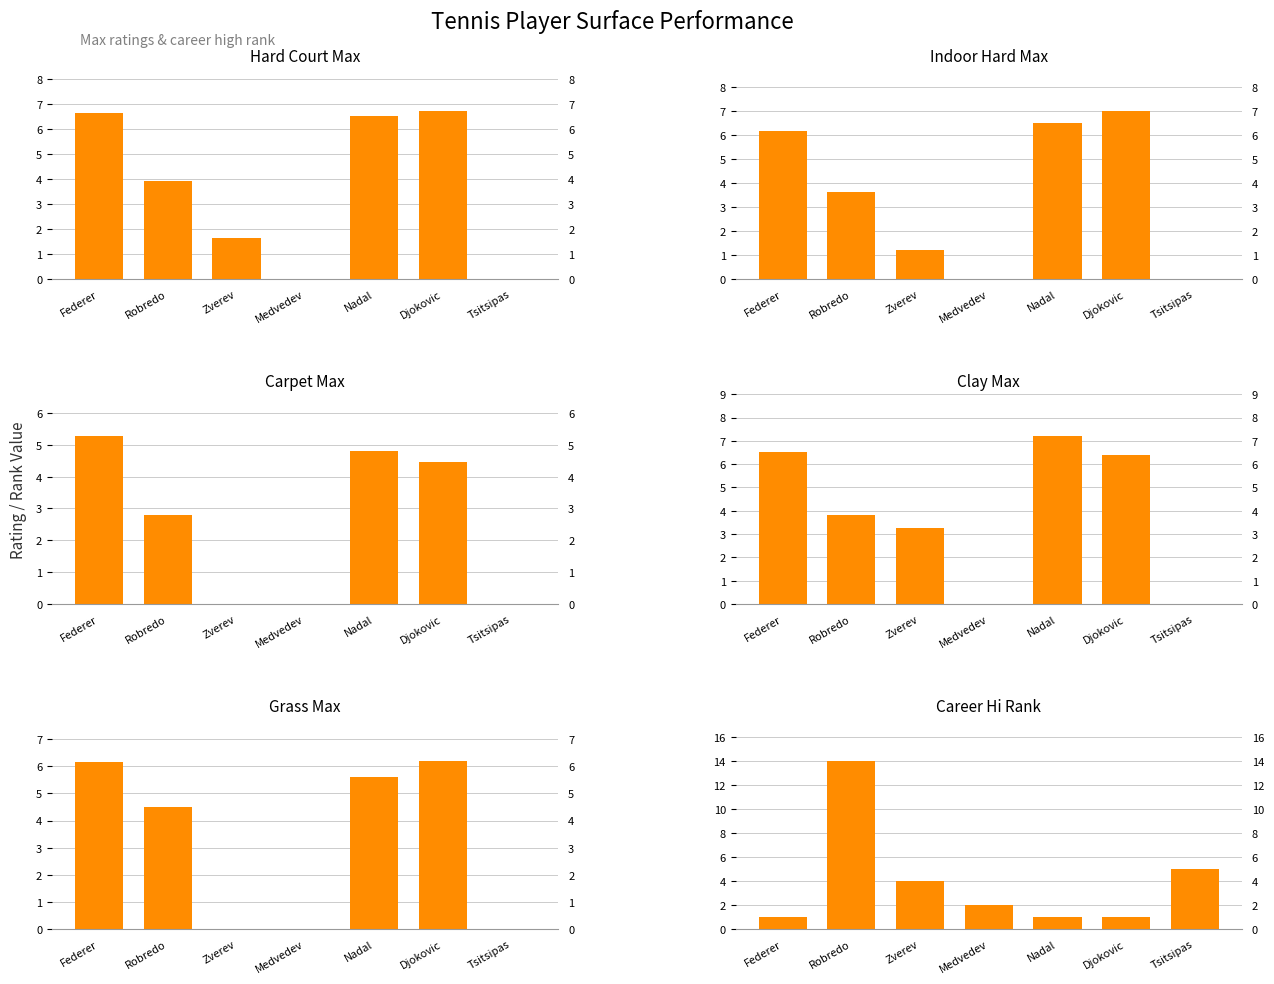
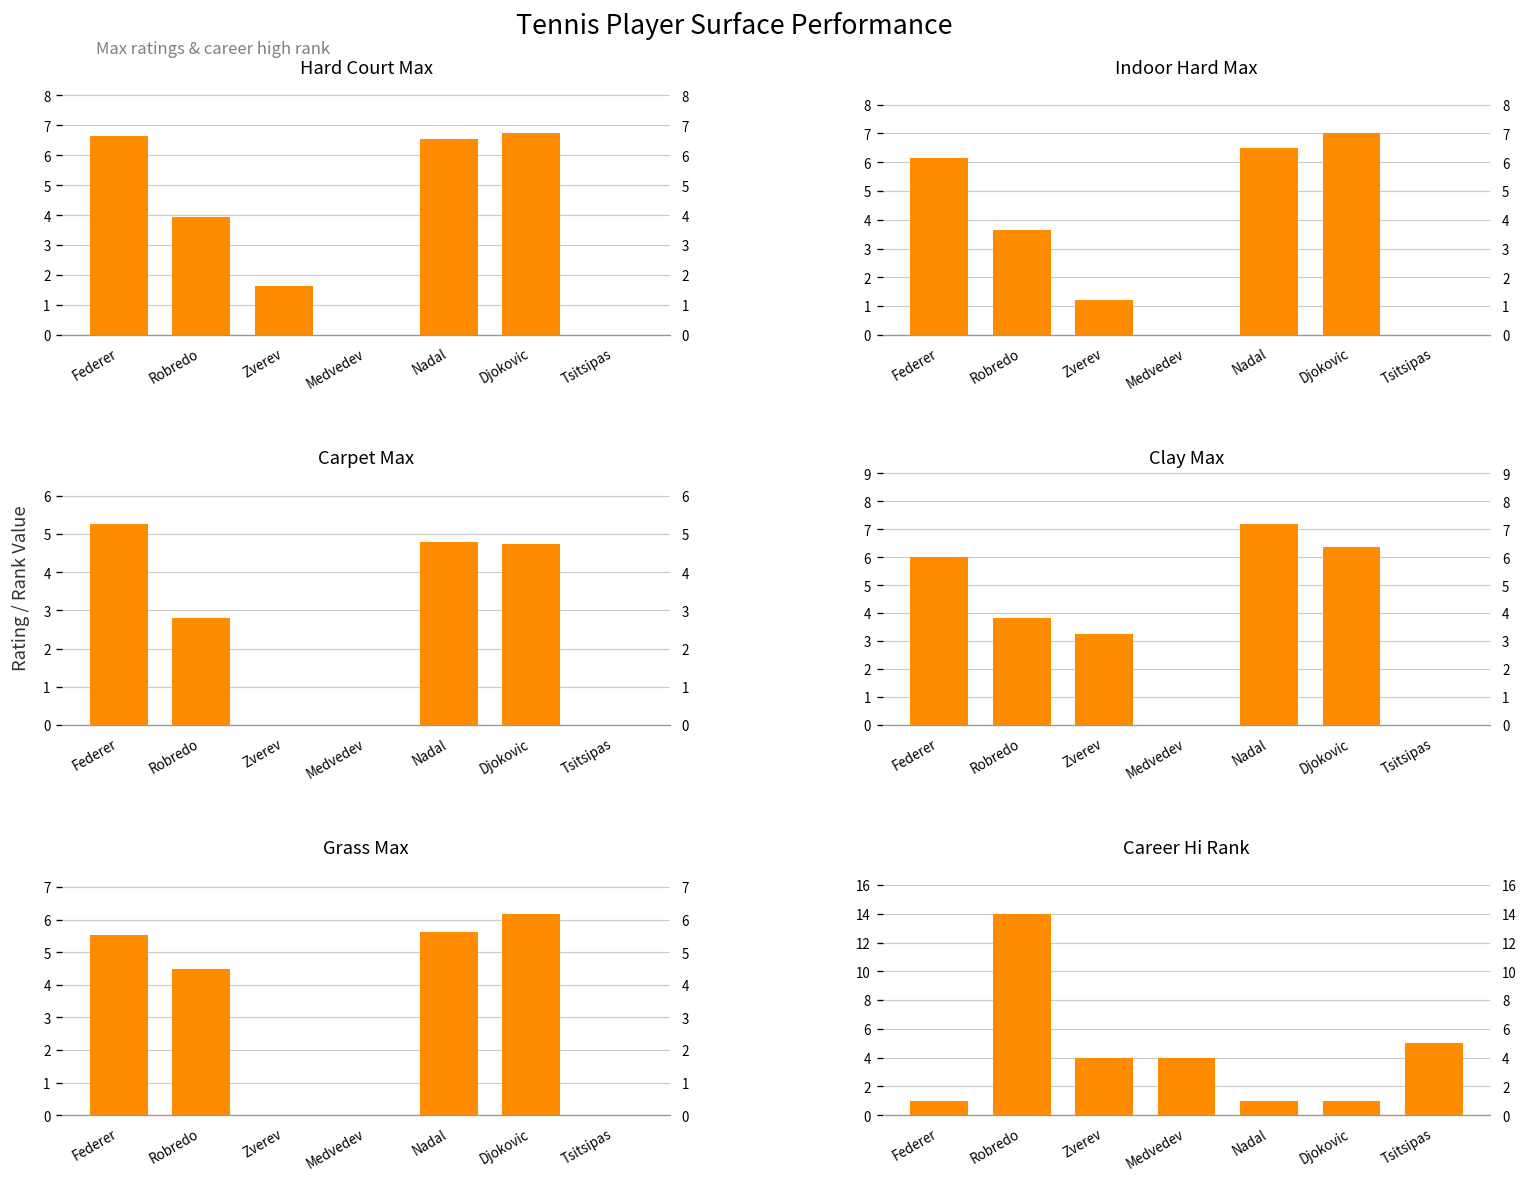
Carpet Max, Djokovic: 4.5 -> 4.7
Clay Max, Federer: 6.5 -> 6.0
Grass Max, Federer: 6.2 -> 5.5
Career Hi Rank, Medvedev: 2 -> 4
